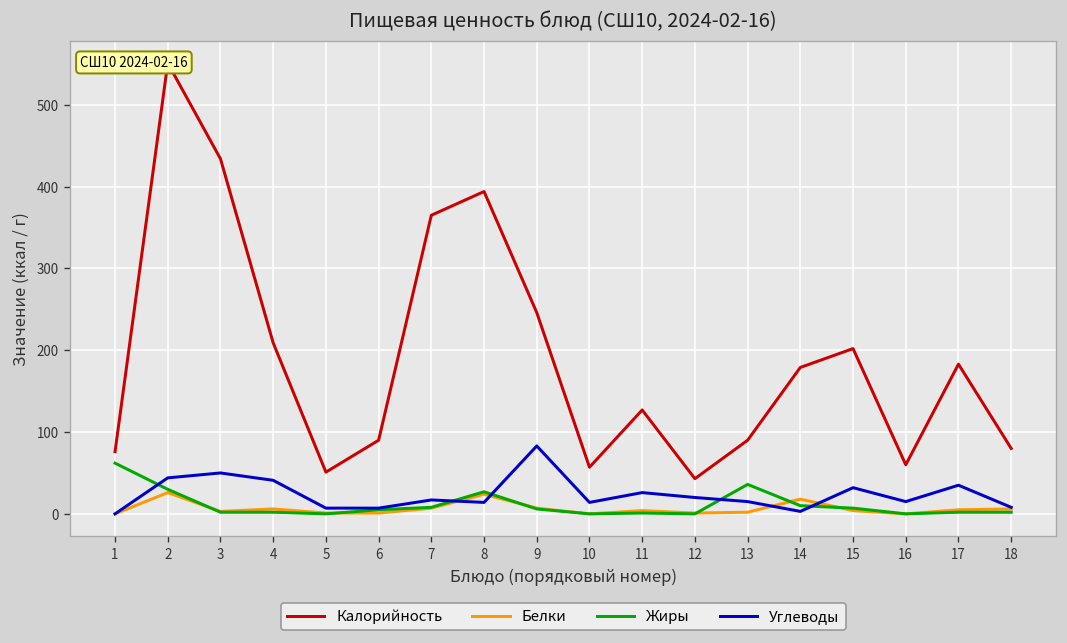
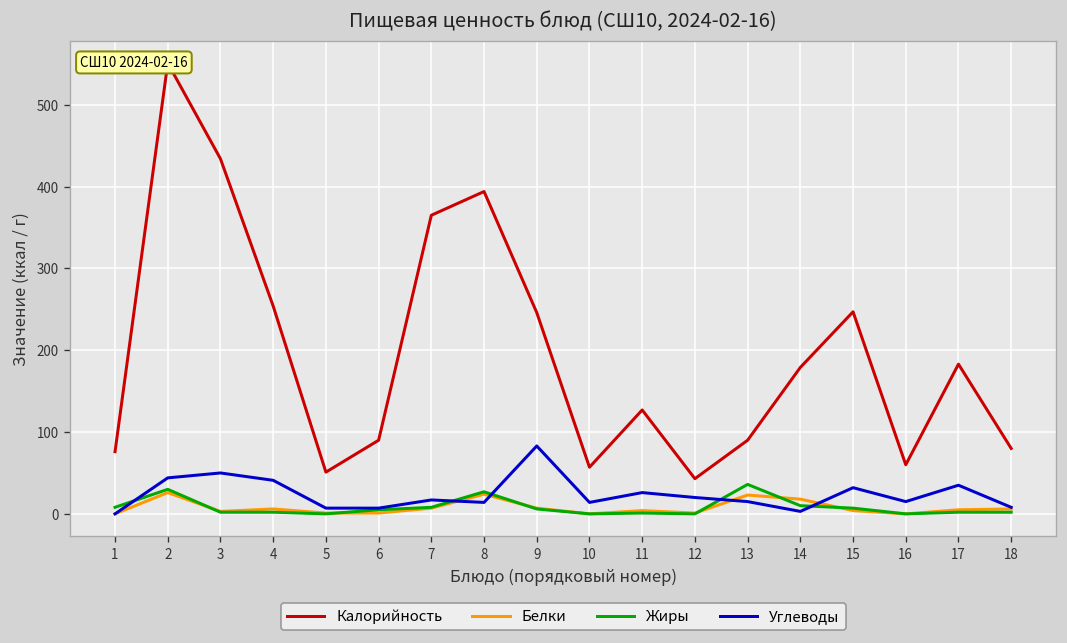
Жиры, 1: 60 -> 10
Калорийность, 4: 210 -> 250
Белки, 13: 0 -> 20
Калорийность, 15: 200 -> 250
